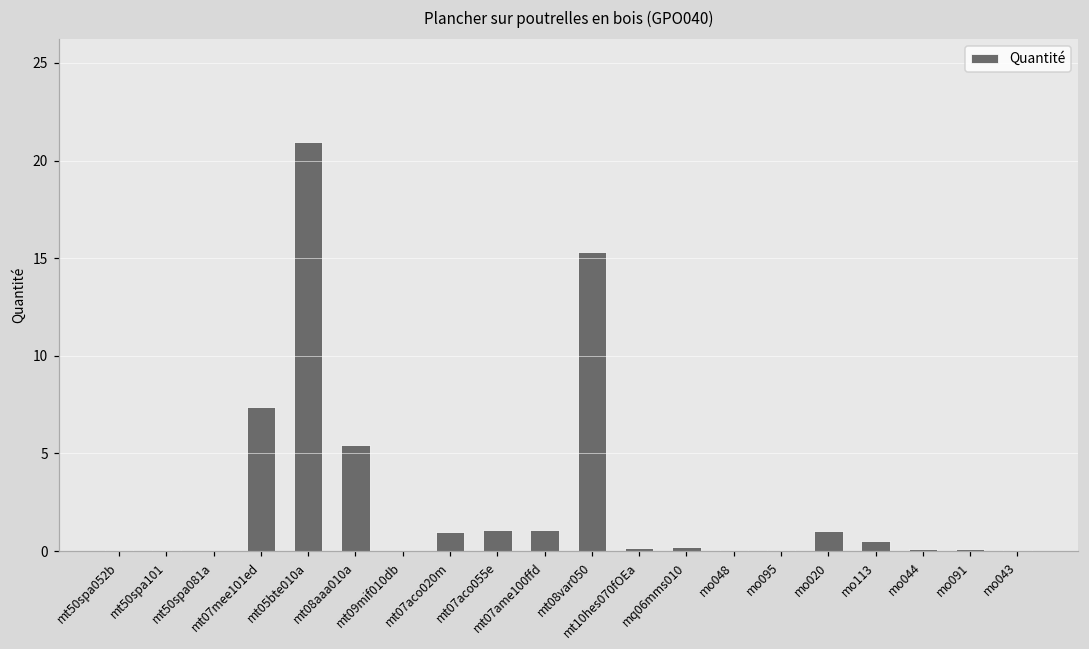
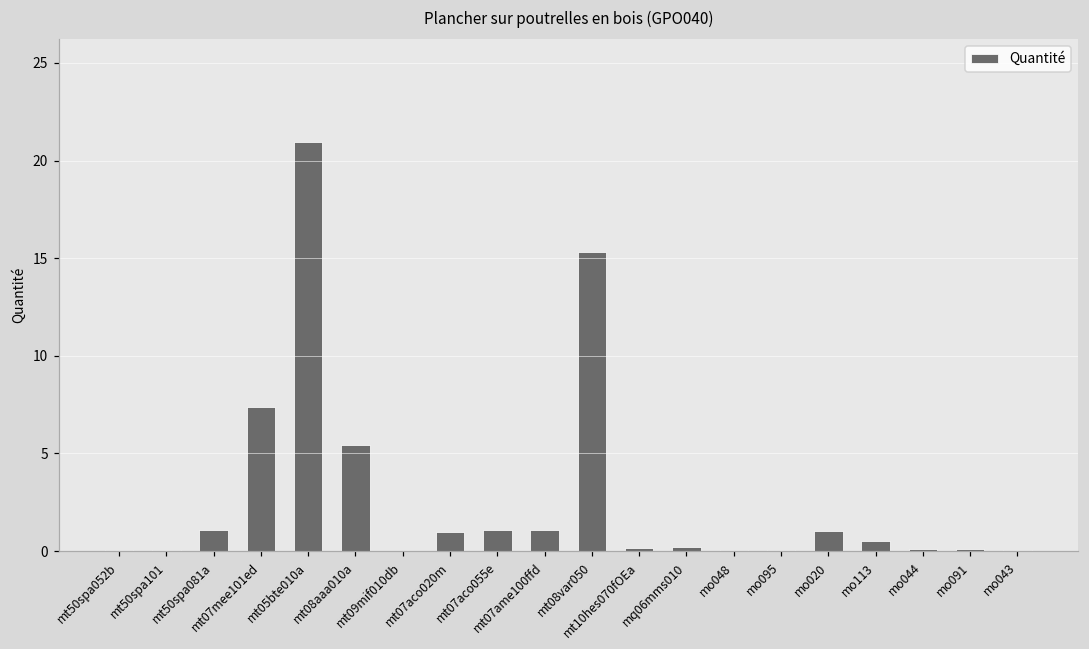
mt50spa081a: 0.0 -> 1.1
